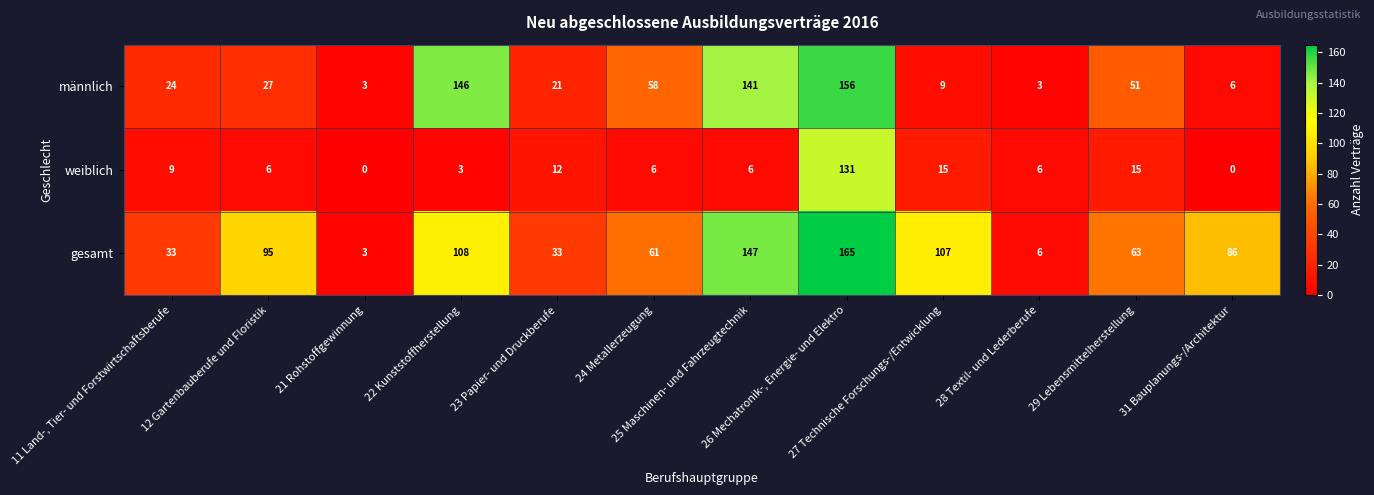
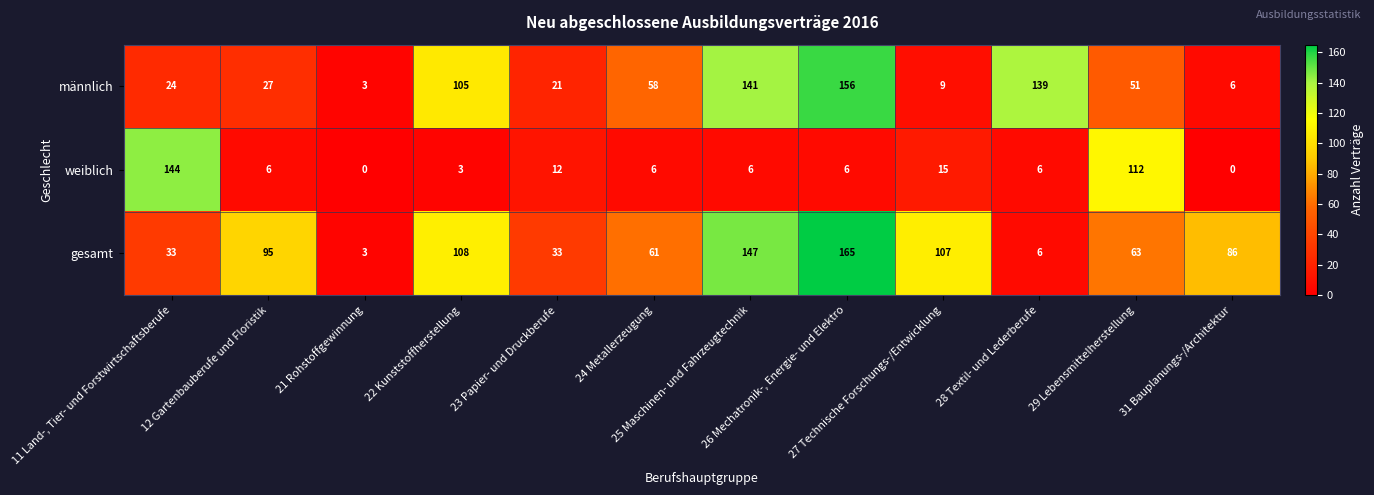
männlich, 22 Kunststoffherstellung: 146 -> 105
männlich, 28 Textil- und Lederberufe: 3 -> 139
weiblich, 11 Land-, Tier- und Forstwirtschaftsberufe: 9 -> 144
weiblich, 26 Mechatronik-, Energie- und Elektro: 131 -> 6
weiblich, 29 Lebensmittelherstellung: 15 -> 112
